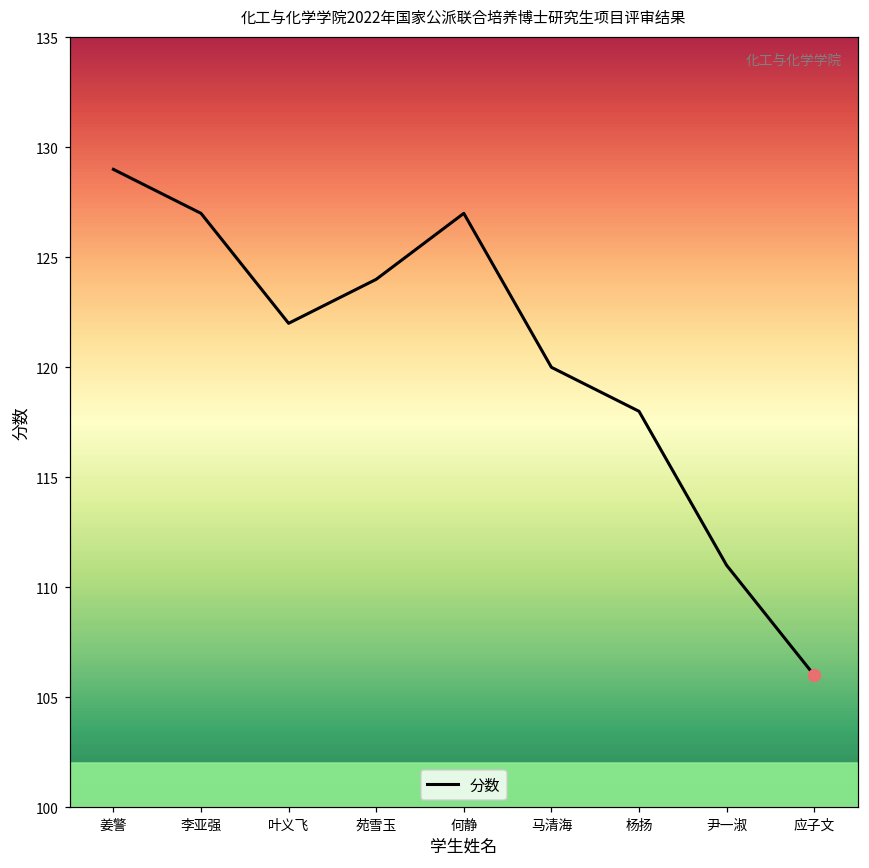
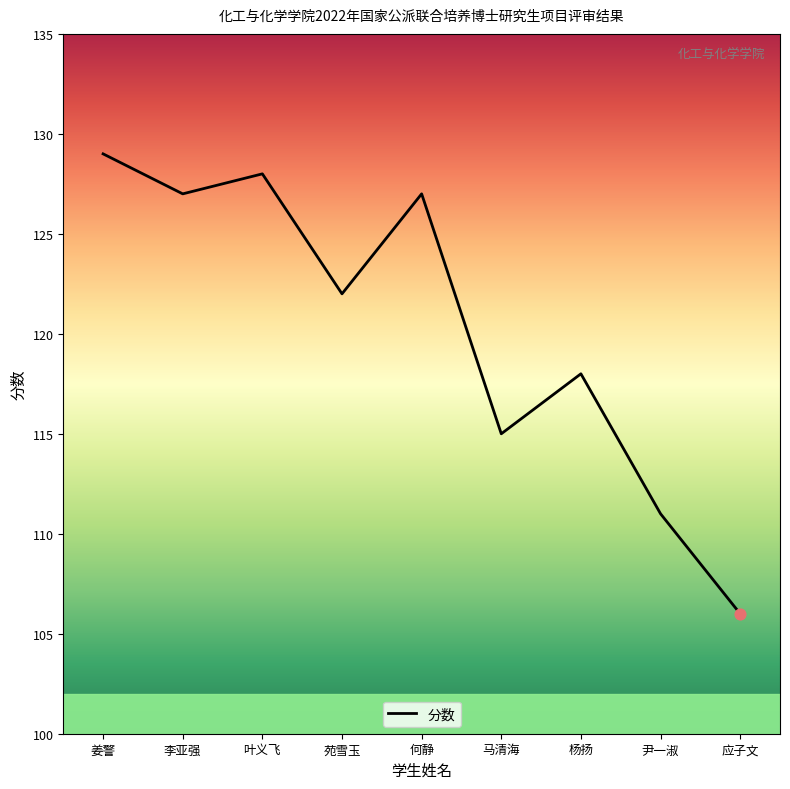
分数, 叶义飞: 122 -> 128
分数, 苑雪玉: 124 -> 122
分数, 马清海: 120 -> 115
